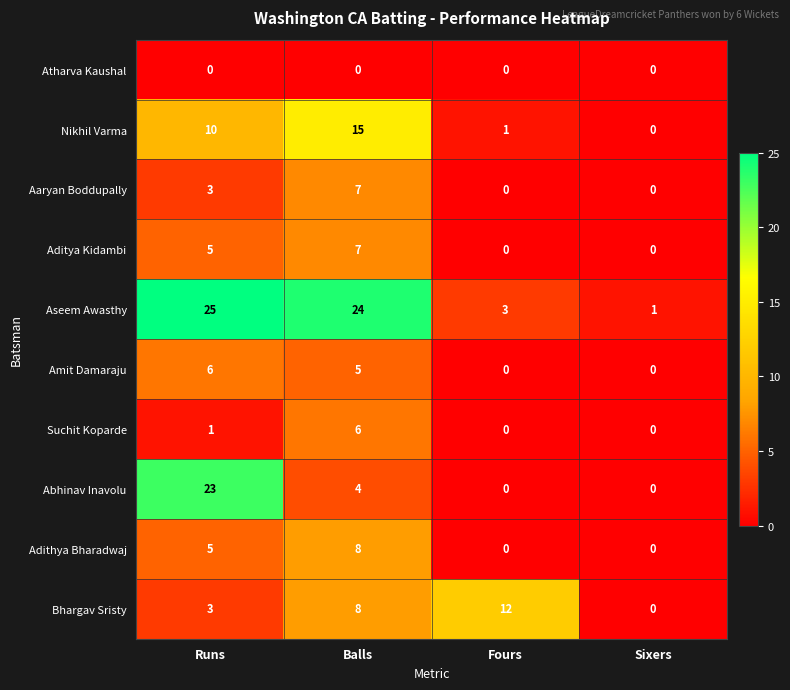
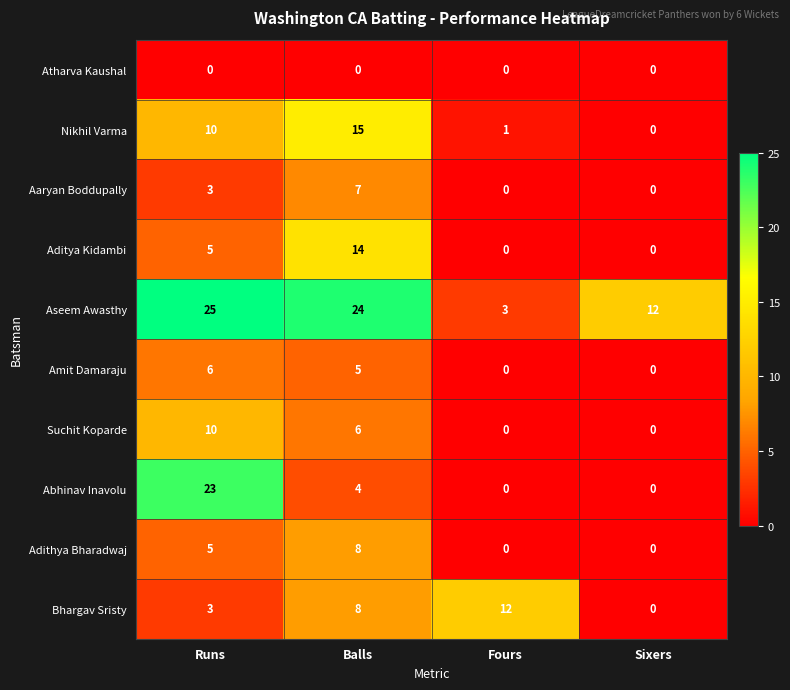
Aditya Kidambi, Balls: 7 -> 14
Aseem Awasthy, Sixers: 1 -> 12
Suchit Koparde, Runs: 1 -> 10
